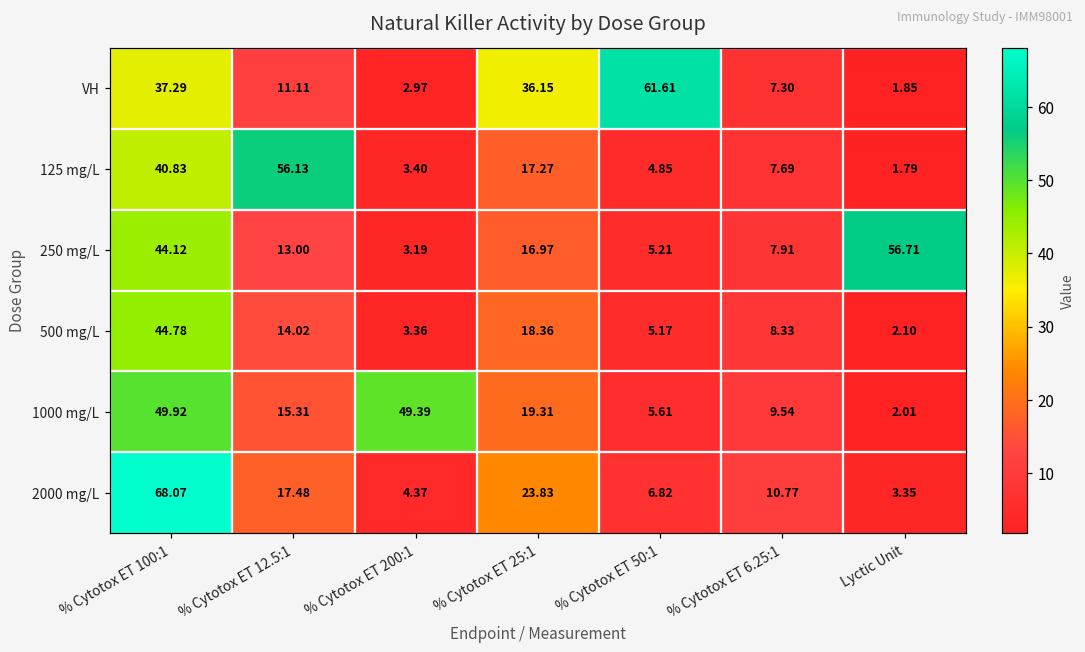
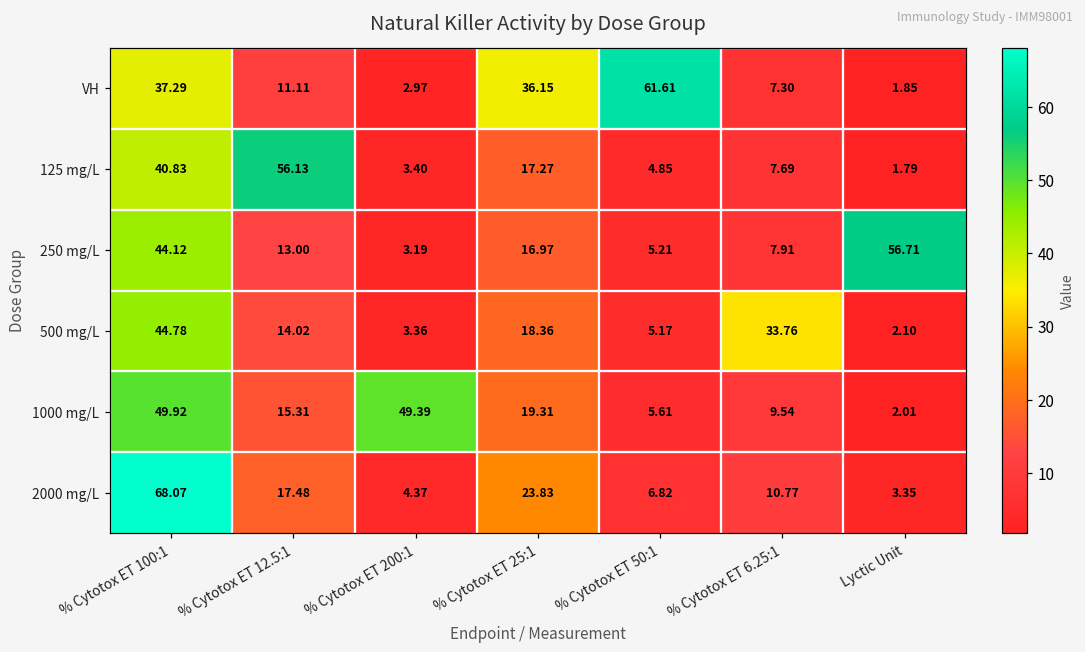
500 mg/L, % Cytotox ET 6.25:1: 8.33 -> 33.76
